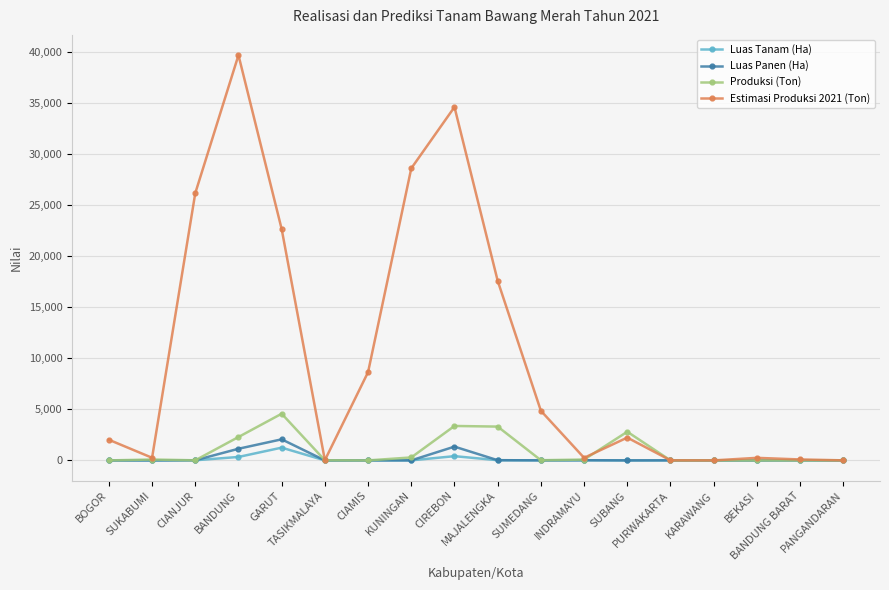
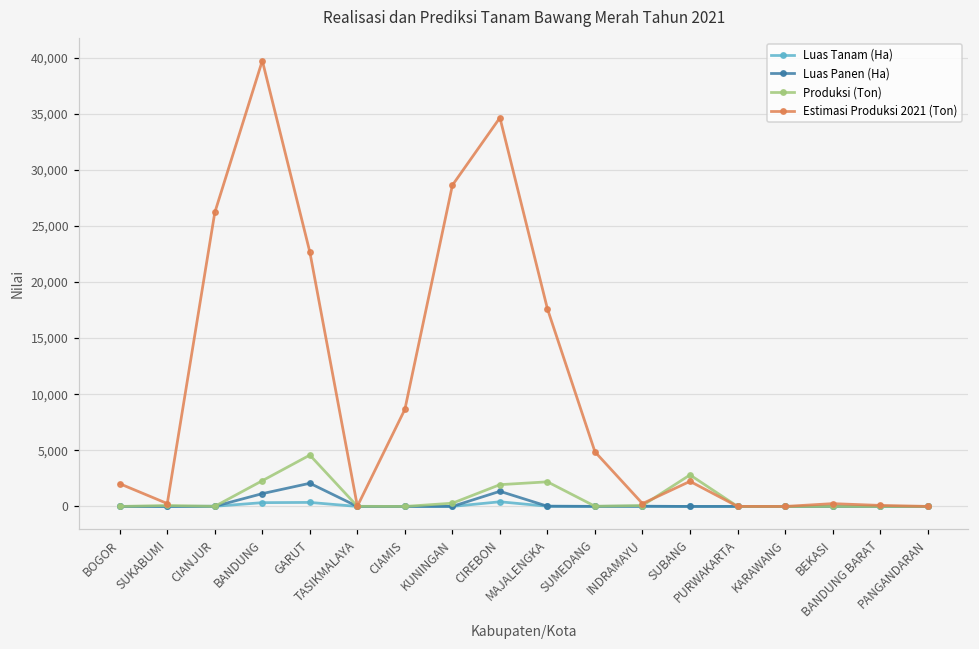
Luas Tanam (Ha), GARUT: 1,300 -> 400
Produksi (Ton), CIREBON: 3,400 -> 1,900
Produksi (Ton), MAJALENGKA: 3,300 -> 2,200
